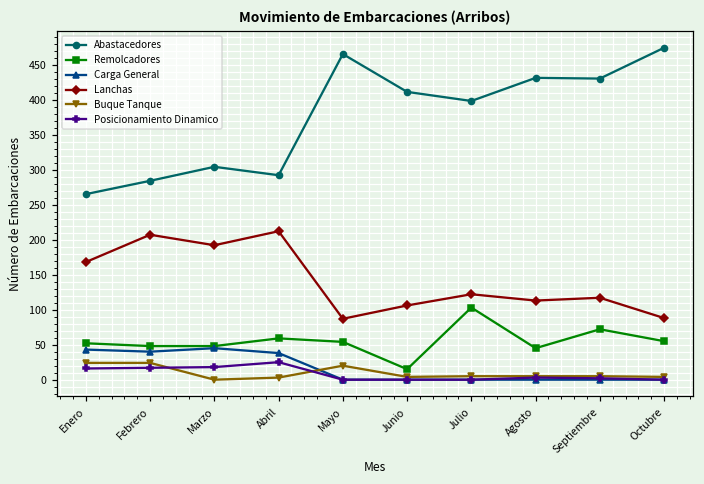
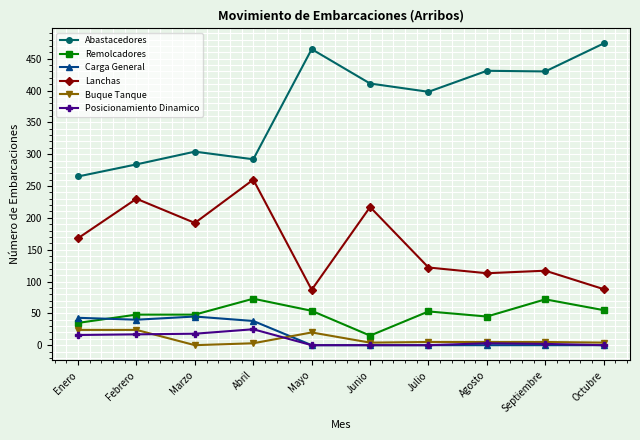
Remolcadores, Enero: 50 -> 40
Lanchas, Febrero: 210 -> 230
Remolcadores, Abril: 60 -> 70
Lanchas, Abril: 210 -> 260
Lanchas, Junio: 110 -> 220
Remolcadores, Julio: 100 -> 50
